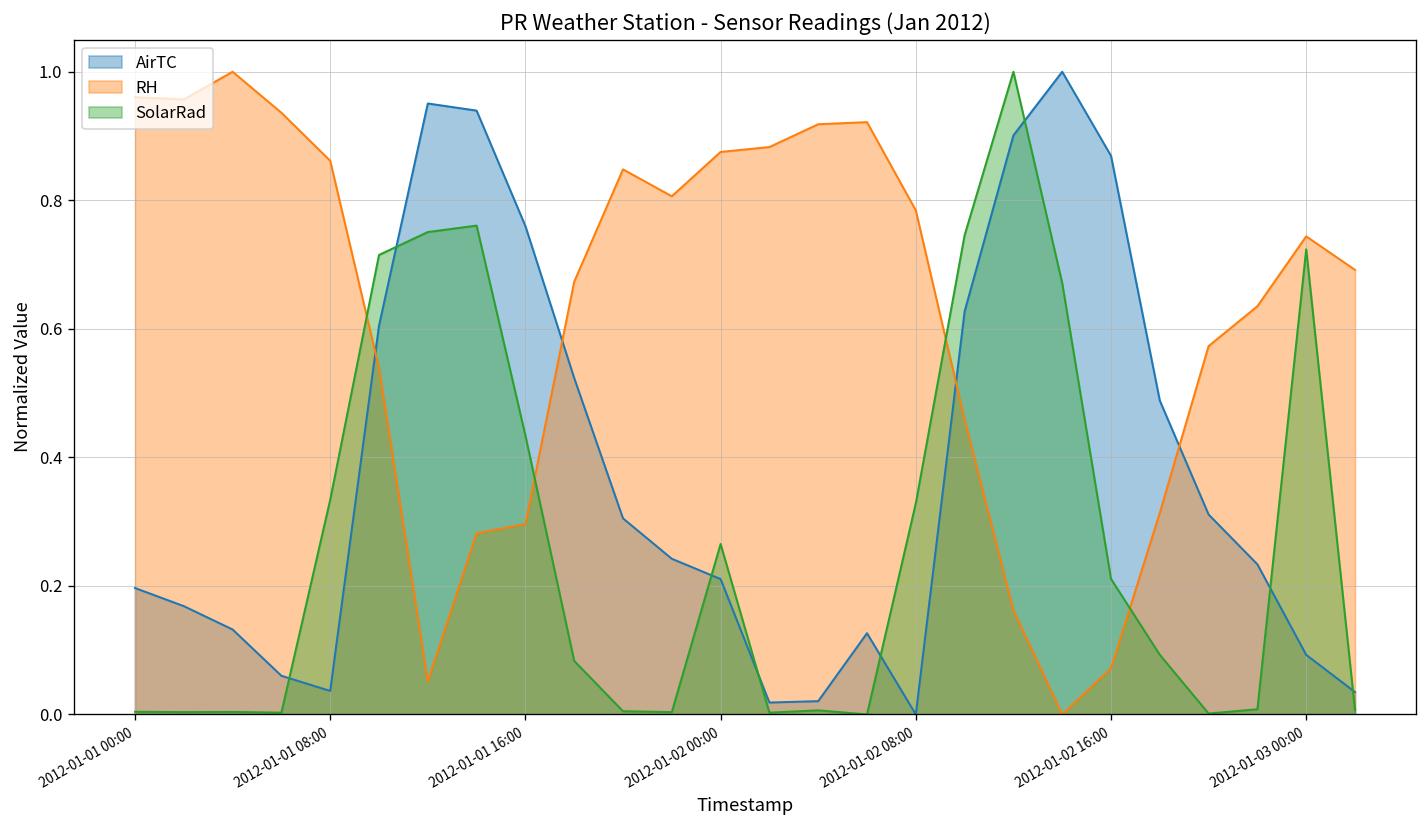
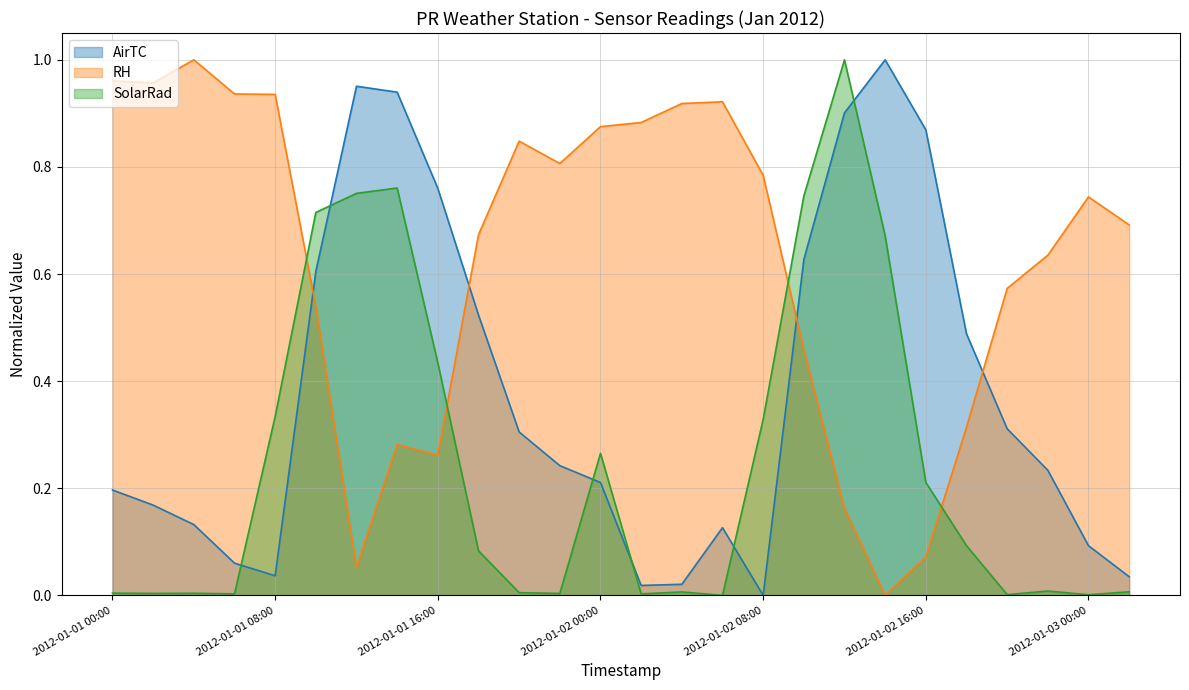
RH, 2012-01-01 08:00: 0.86 -> 0.94
RH, 2012-01-01 16:00: 0.30 -> 0.26
SolarRad, 2012-01-03 00:00: 0.72 -> 0.00
